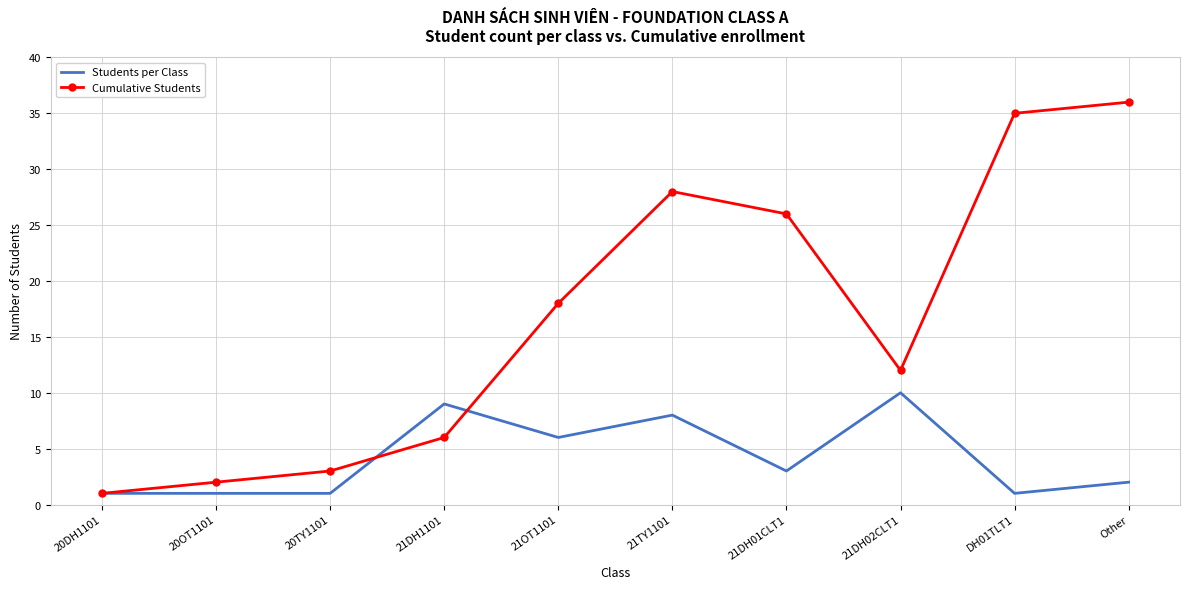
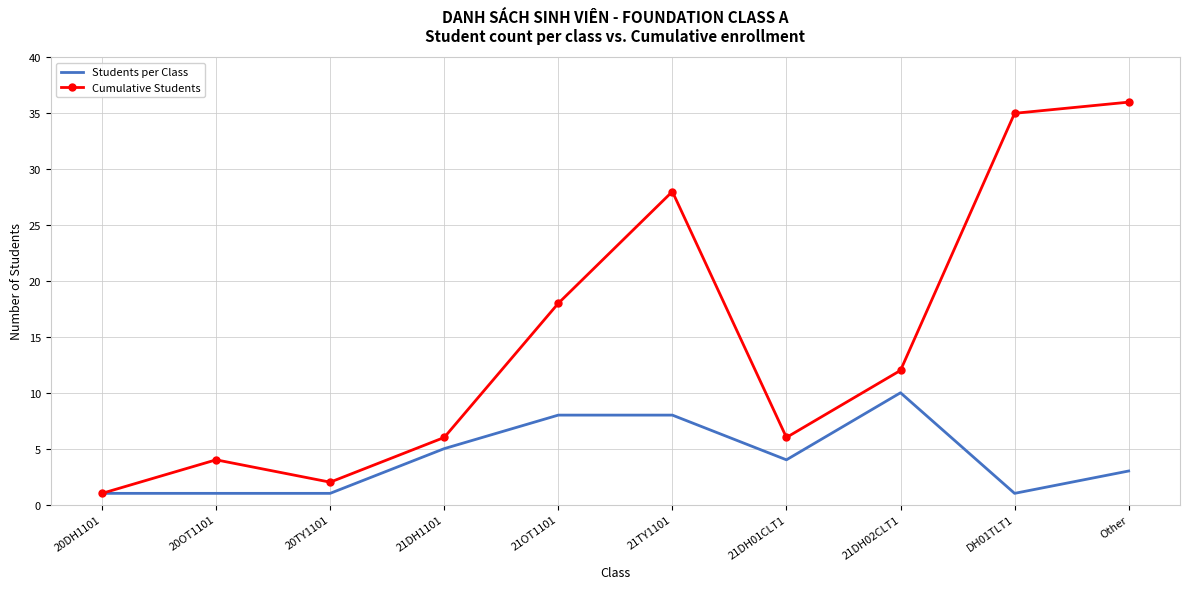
Cumulative Students, 20OT1101: 2 -> 4
Cumulative Students, 20TY1101: 3 -> 2
Students per Class, 21DH1101: 9 -> 5
Students per Class, 21OT1101: 6 -> 8
Students per Class, 21DH01CLT1: 3 -> 4
Cumulative Students, 21DH01CLT1: 26 -> 6
Students per Class, Other: 2 -> 3
